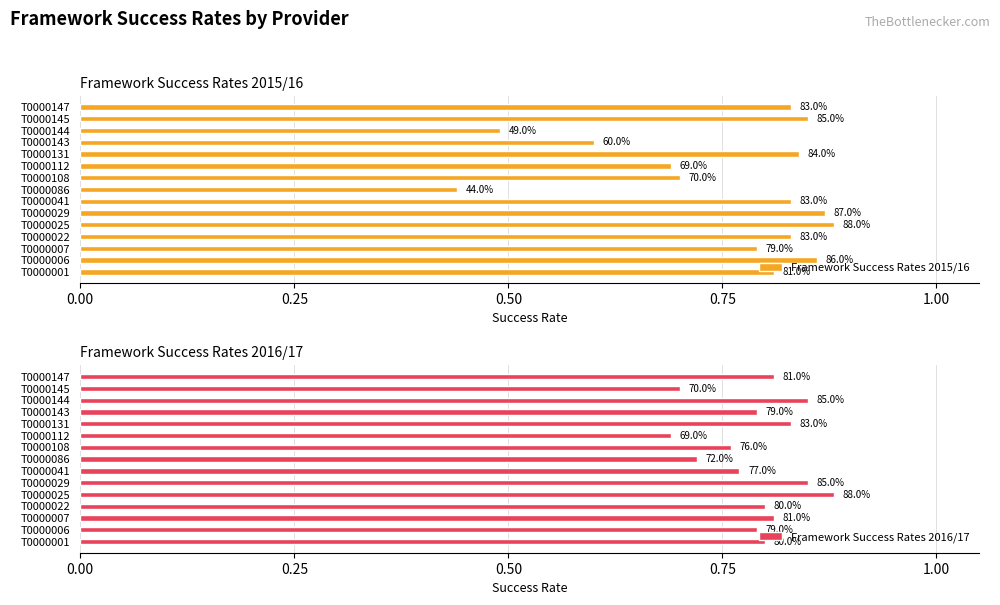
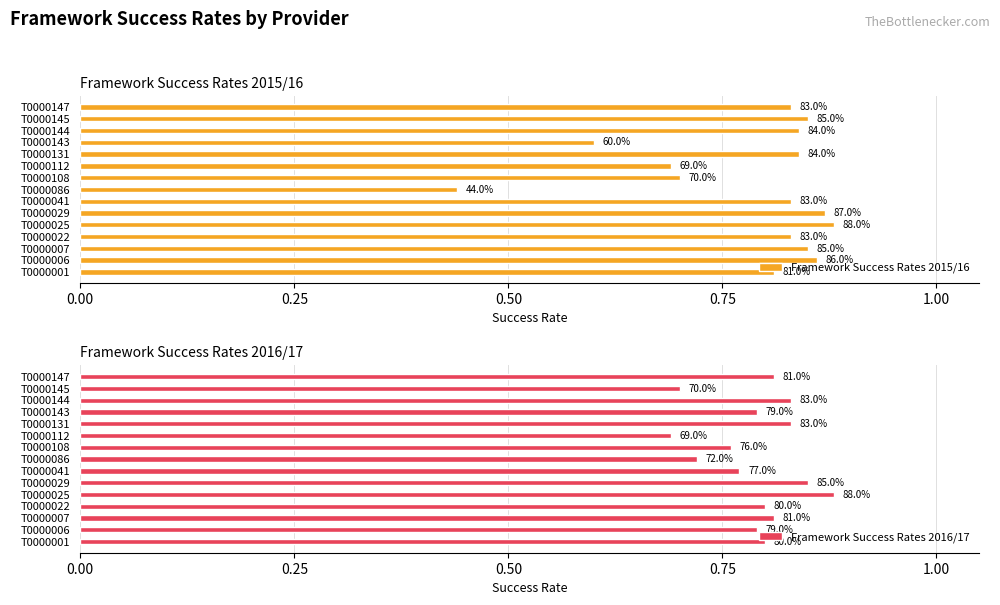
Framework Success Rates 2015/16, T0000144: 49.0% -> 84.0%
Framework Success Rates 2015/16, T0000007: 79.0% -> 85.0%
Framework Success Rates 2016/17, T0000144: 85.0% -> 83.0%
